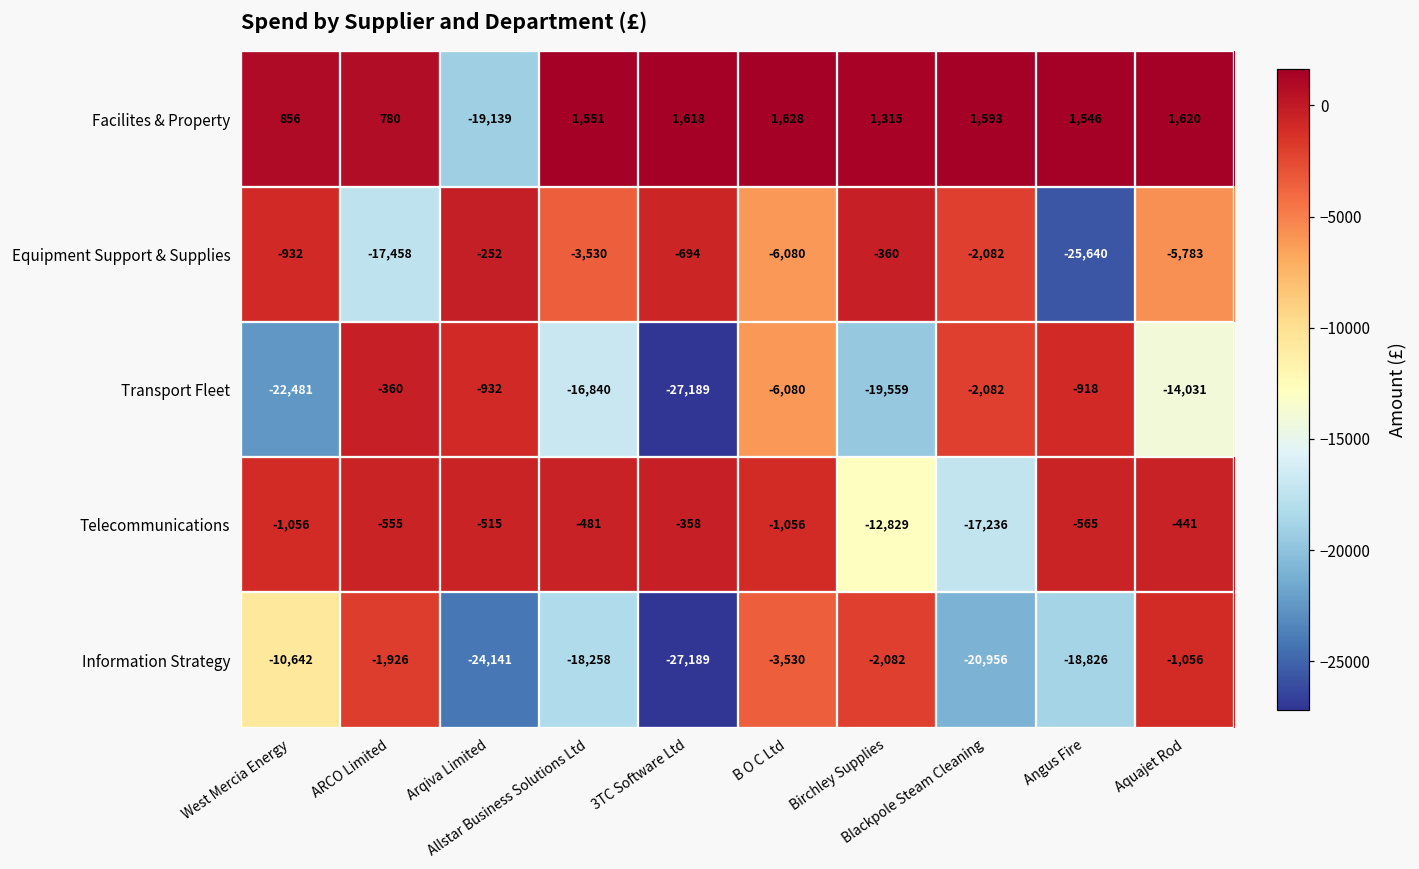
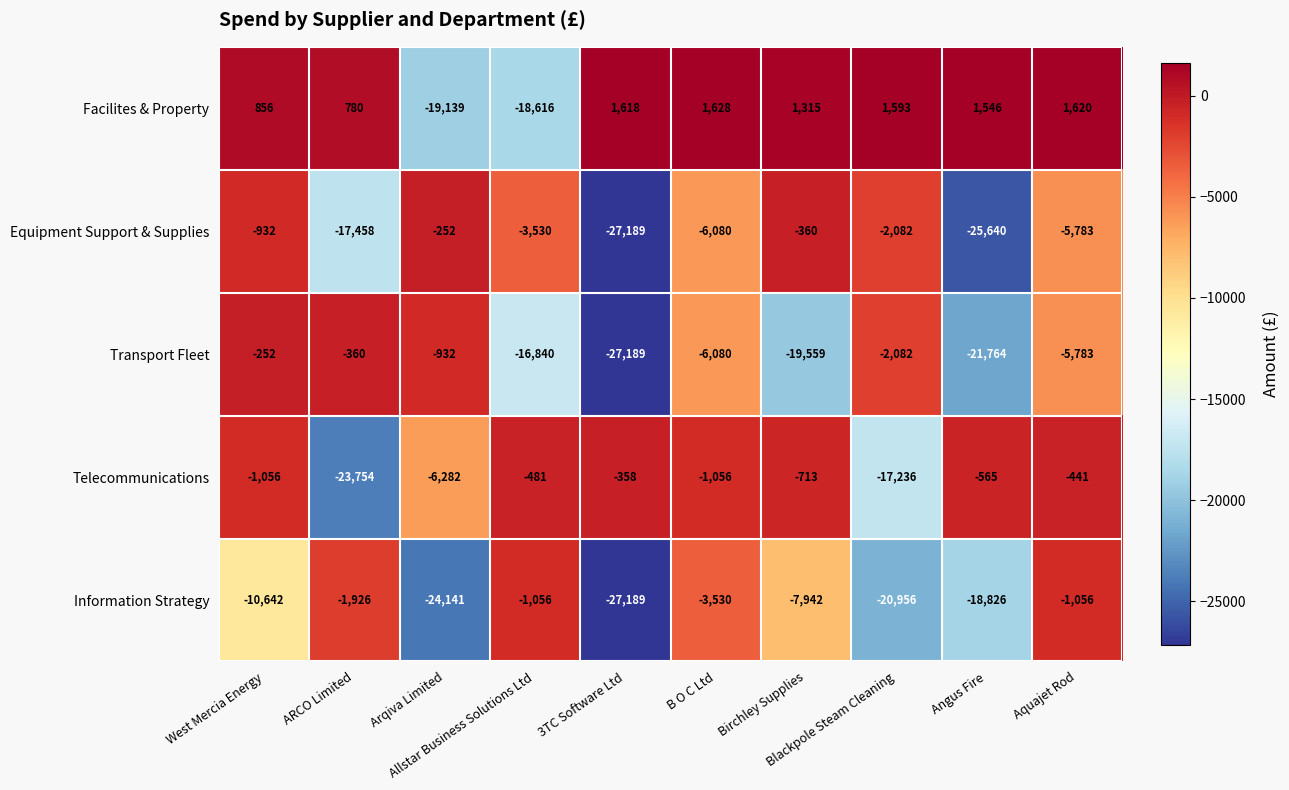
Facilites & Property, Allstar Business Solutions Ltd: 1,551 -> -18,616
Equipment Support & Supplies, 3TC Software Ltd: -694 -> -27,189
Transport Fleet, West Mercia Energy: -22,481 -> -252
Transport Fleet, Angus Fire: -918 -> -21,764
Transport Fleet, Aquajet Rod: -14,031 -> -5,783
Telecommunications, ARCO Limited: -555 -> -23,754
Telecommunications, Arqiva Limited: -515 -> -6,282
Telecommunications, Birchley Supplies: -12,829 -> -713
Information Strategy, Allstar Business Solutions Ltd: -18,258 -> -1,056
Information Strategy, Birchley Supplies: -2,082 -> -7,942
